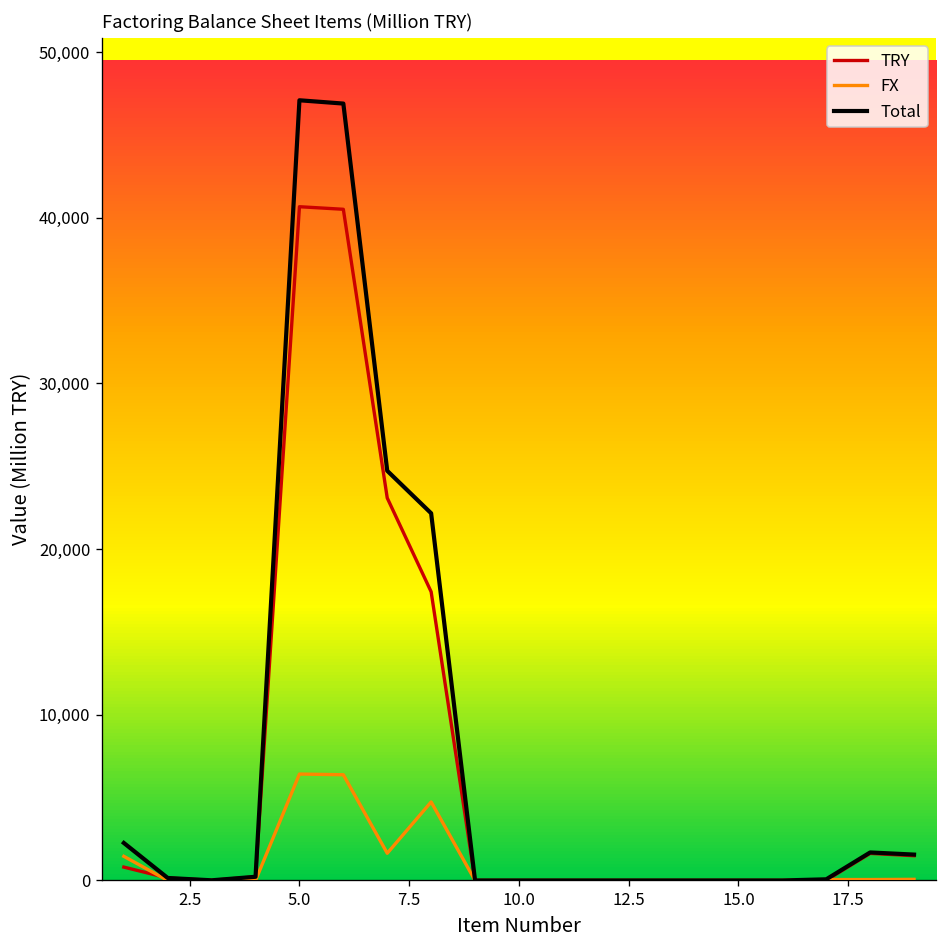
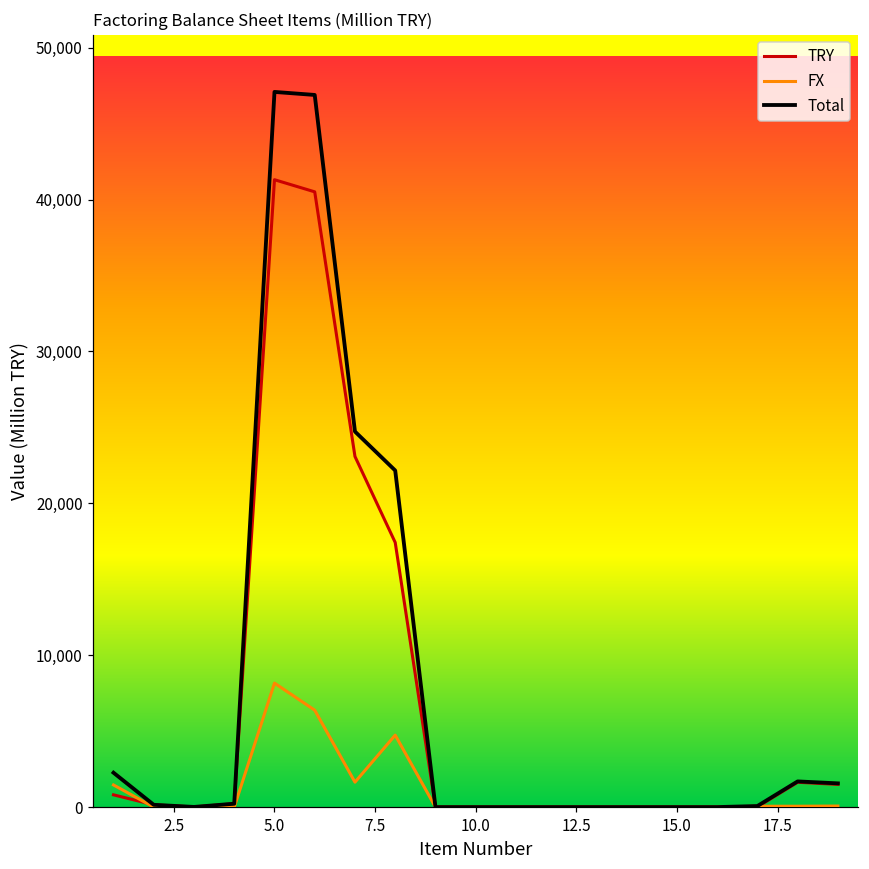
TRY, 5.0: 40,700 -> 41,300
FX, 5.0: 6,400 -> 8,200
